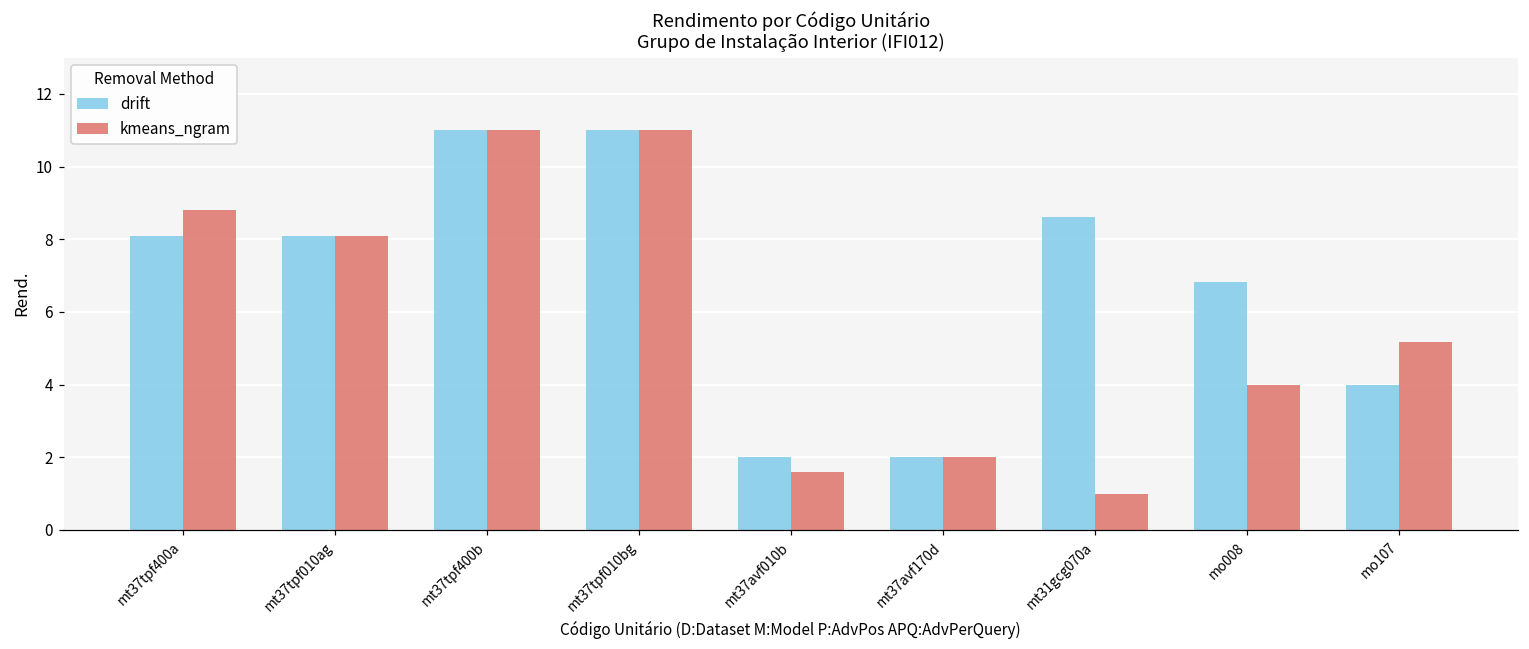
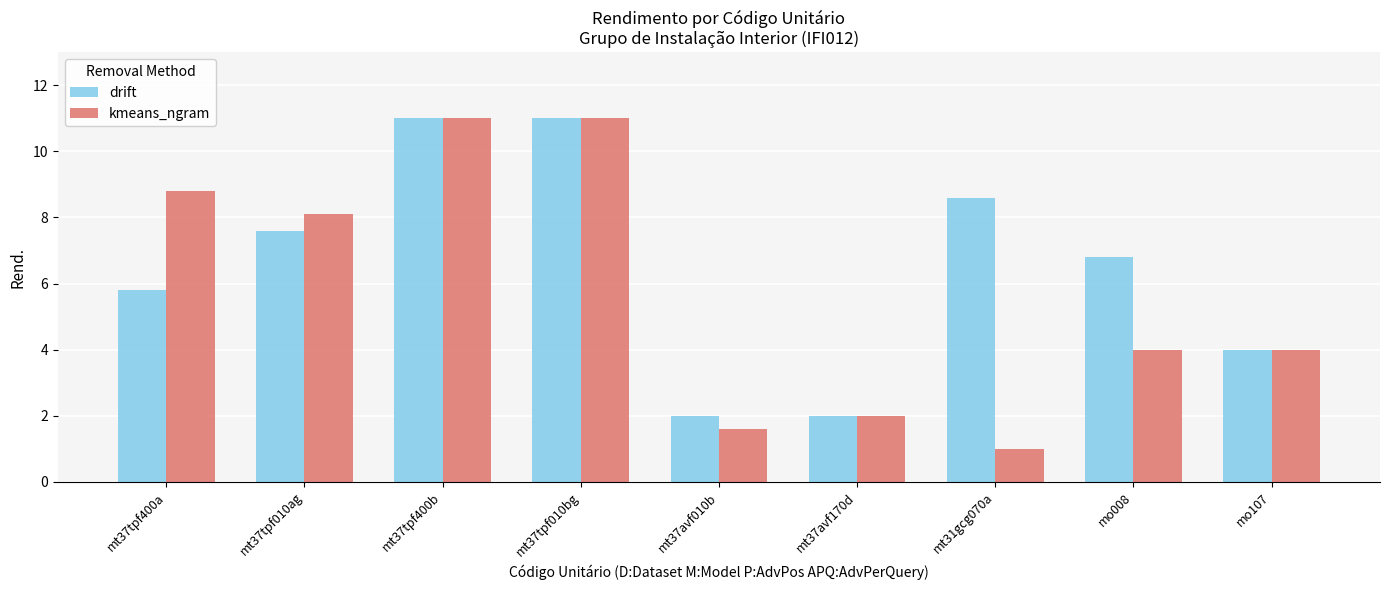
drift, mt37tpf400a: 8.1 -> 5.8
drift, mt37tpf010ag: 8.1 -> 7.6
kmeans_ngram, mo107: 5.2 -> 4.0
